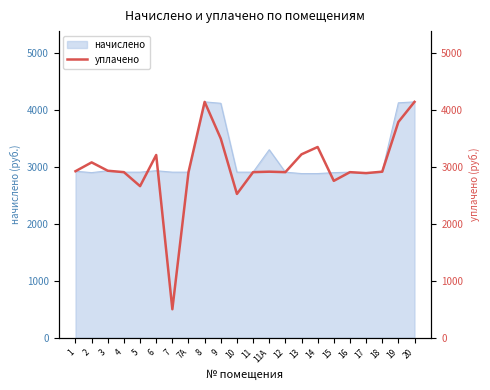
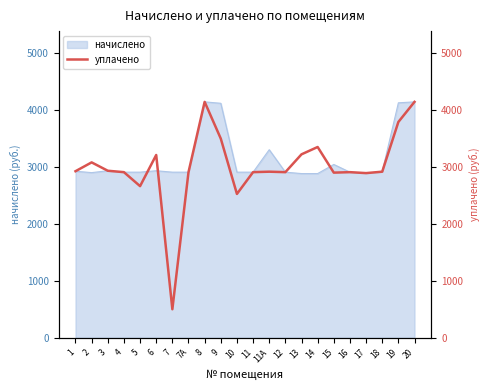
начислено, 15: 2900 -> 3000
уплачено, 15: 2800 -> 2900
